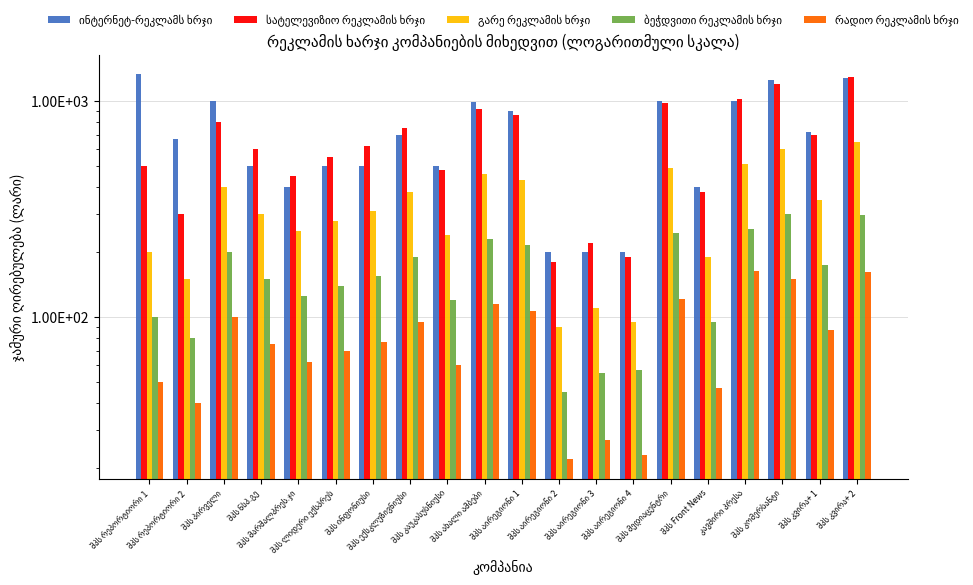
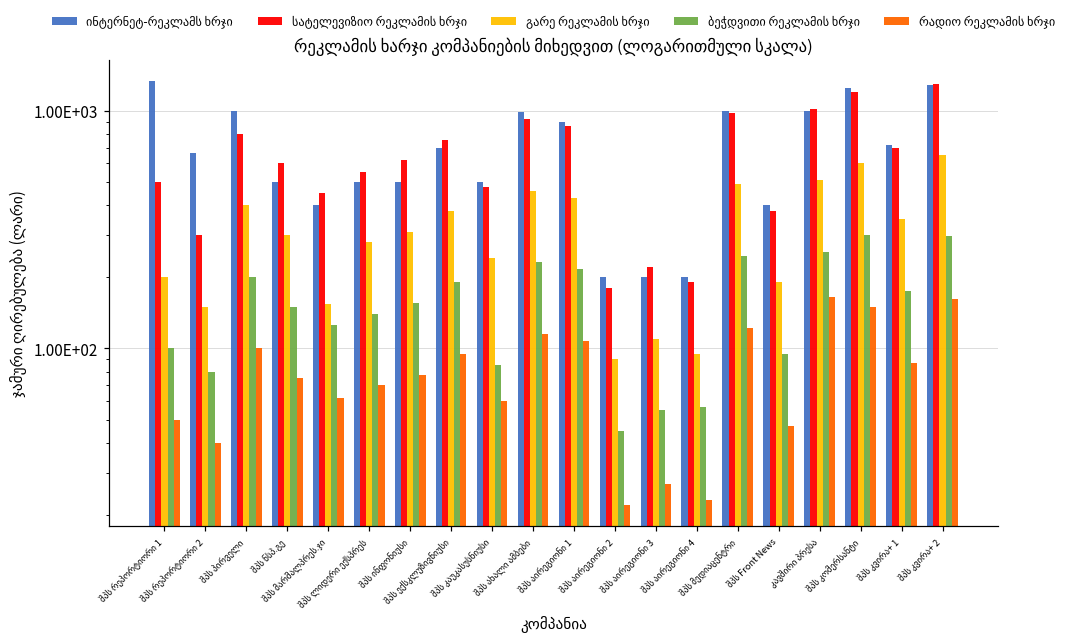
გარე რეკლამის ხრჯი, შპს მარშალპრეს.ჯი: 250 -> 150
ბეჭდვითი რეკლამის ხრჯი, შპს კაუკასუსნიუსი: 120 -> 85
